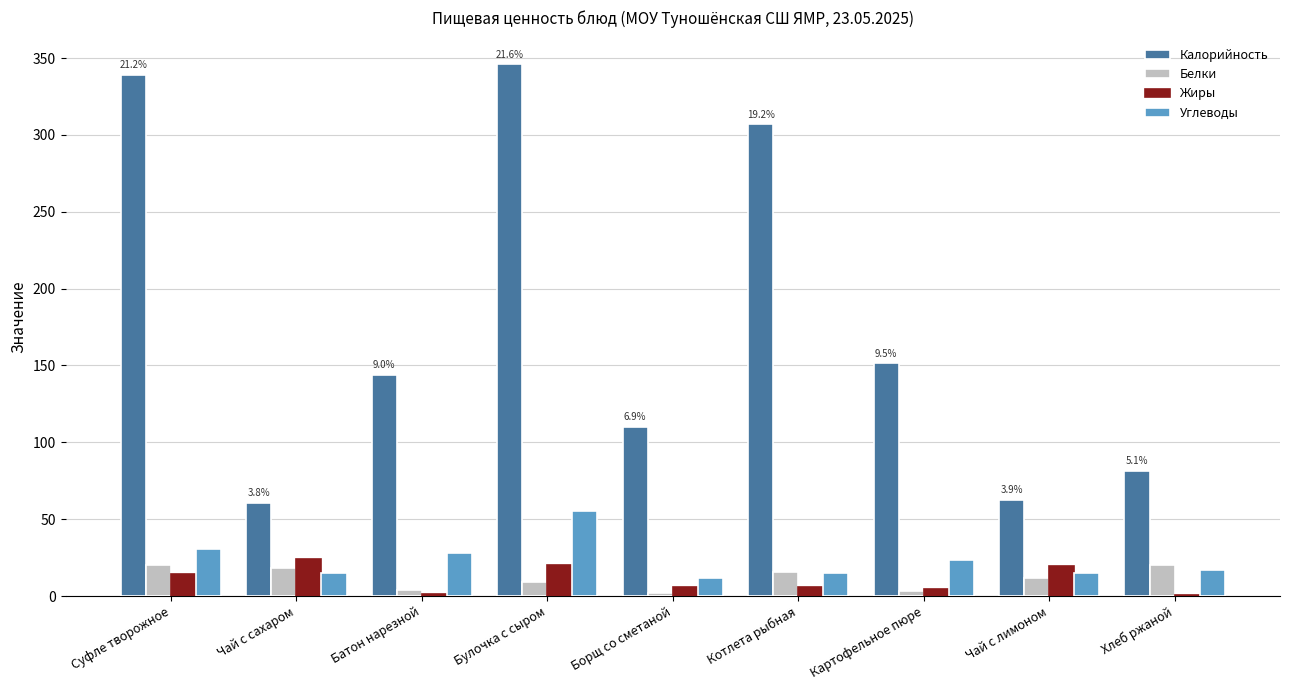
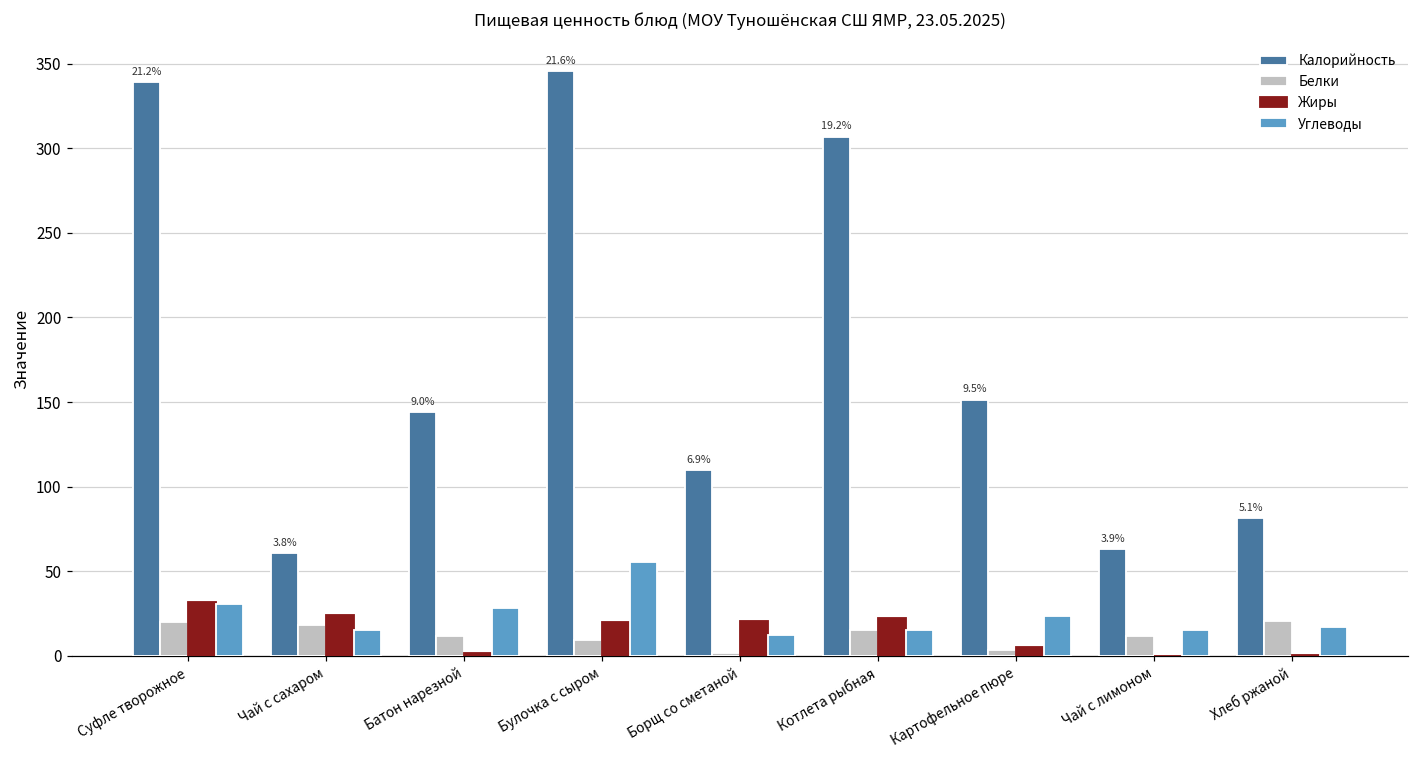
Жиры, Суфле творожное: 14 -> 31
Белки, Батон нарезной: 4 -> 12
Жиры, Борщ со сметаной: 6 -> 20
Жиры, Котлета рыбная: 6 -> 22
Жиры, Чай с лимоном: 19 -> 0
